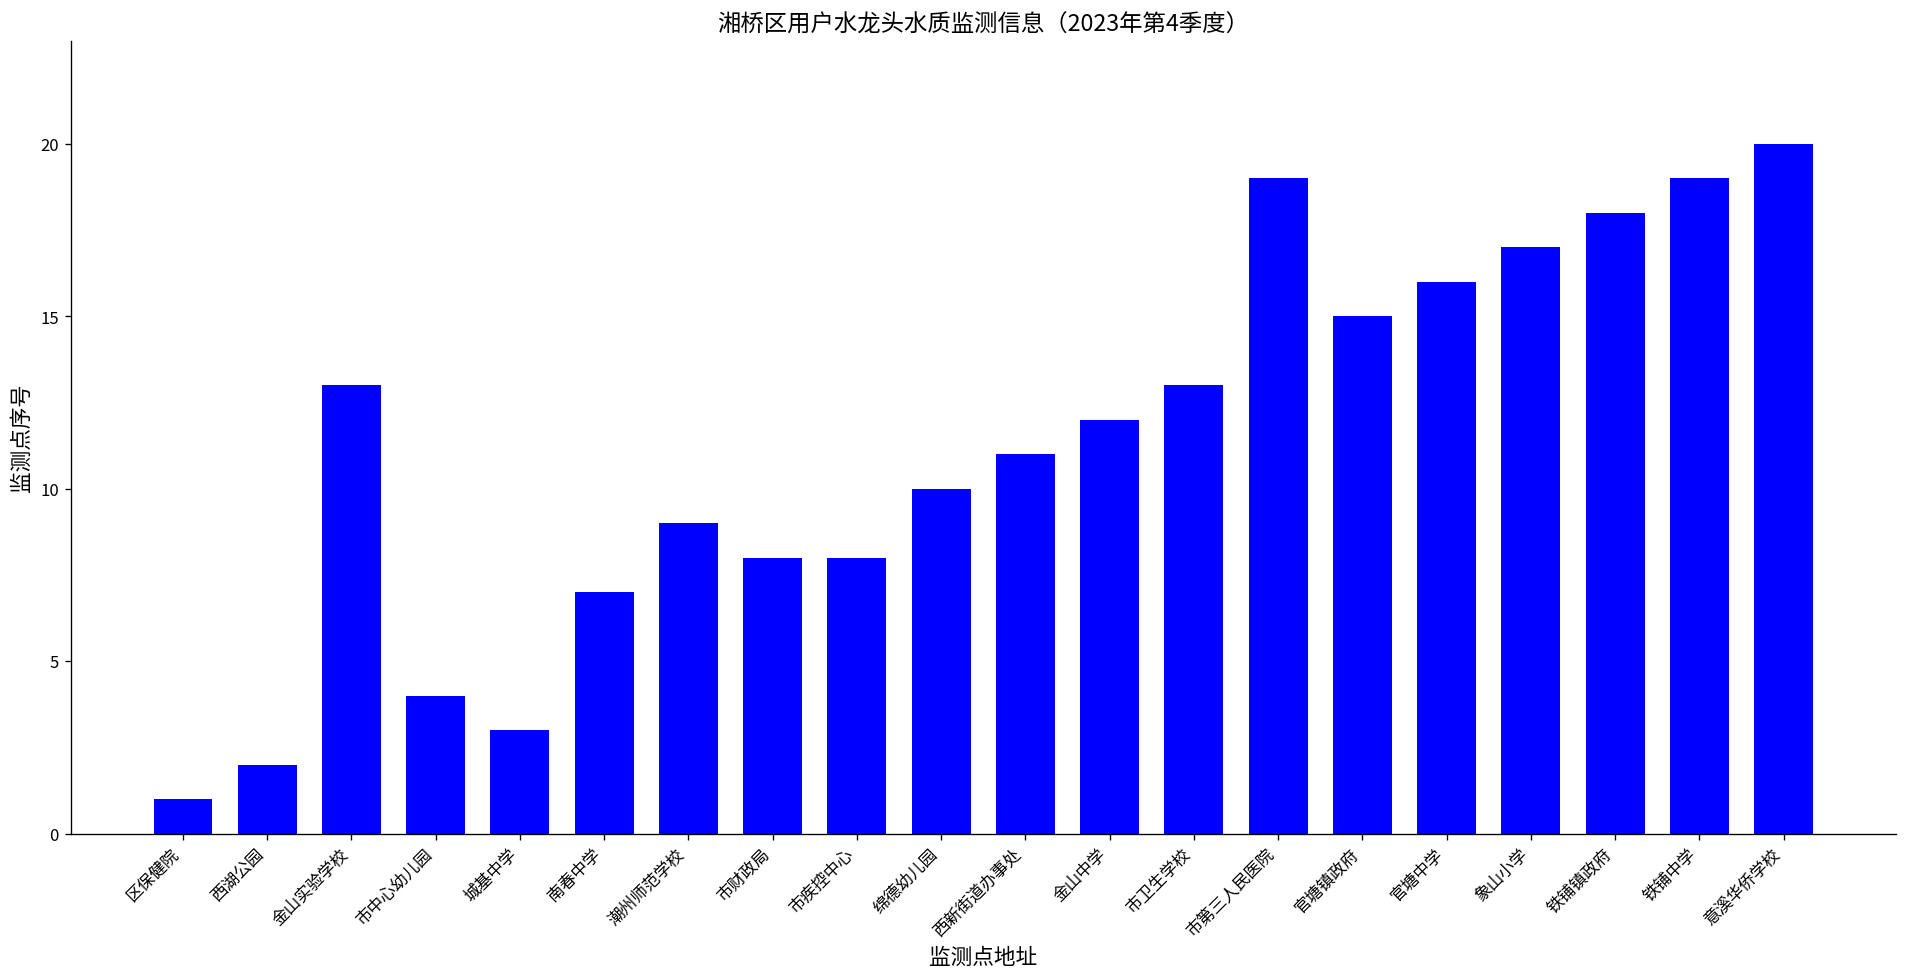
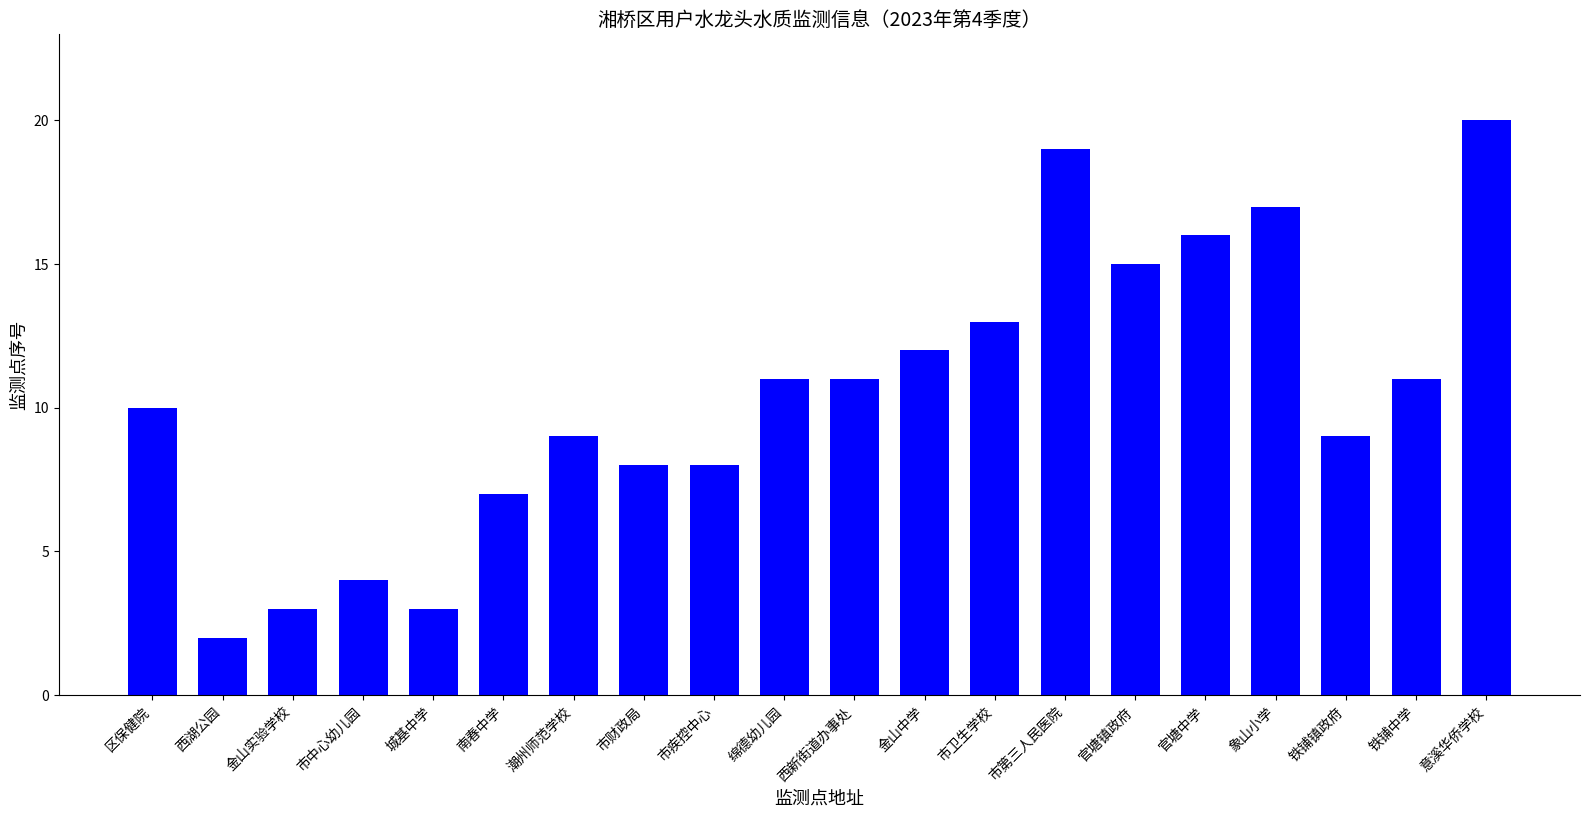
区保健院: 1 -> 10
金山实验学校: 13 -> 3
绵德幼儿园: 10 -> 11
铁铺镇政府: 18 -> 9
铁铺中学: 19 -> 11
